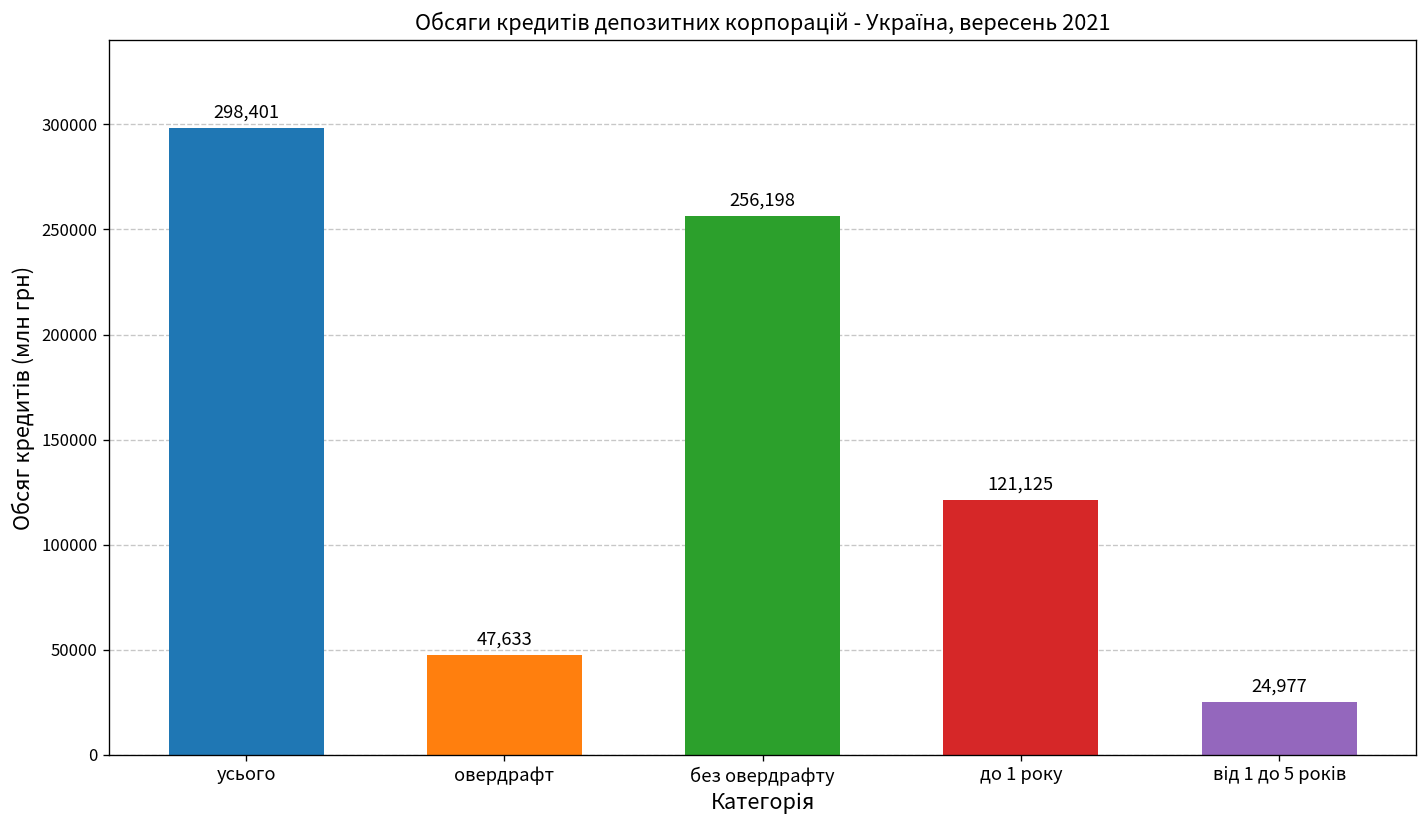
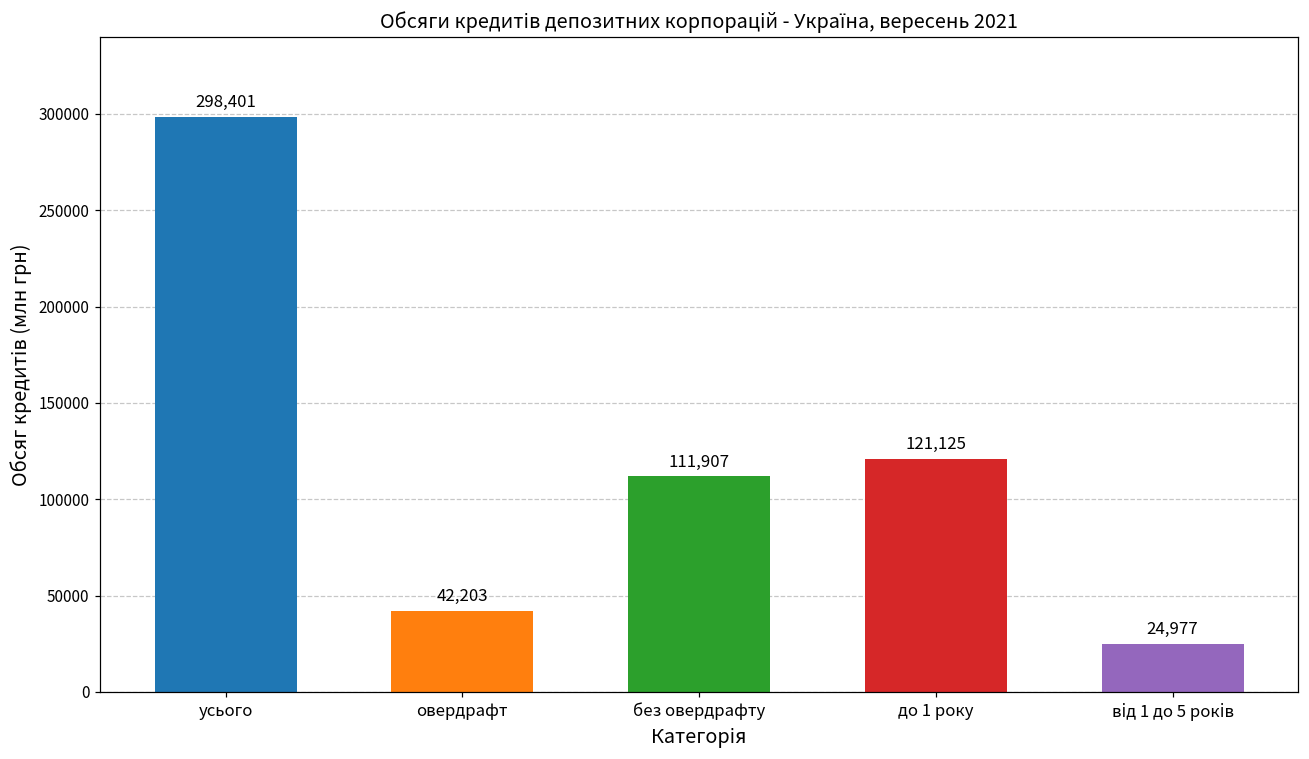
овердрафт: 47,633 -> 42,203
без овердрафту: 256,198 -> 111,907
